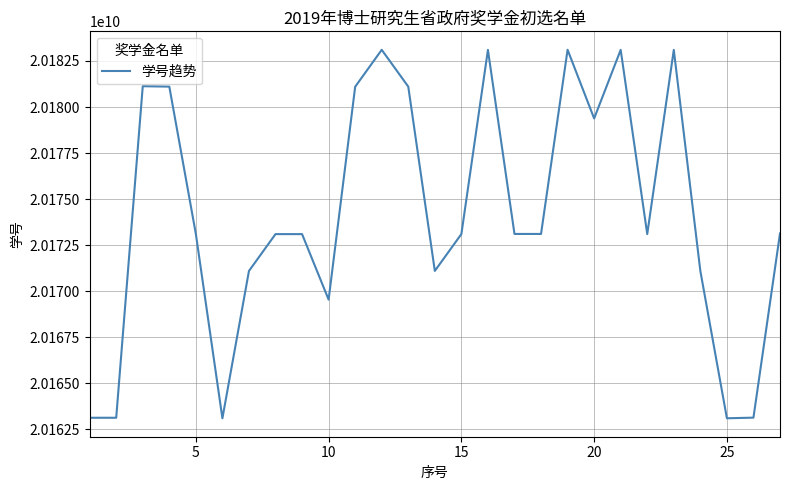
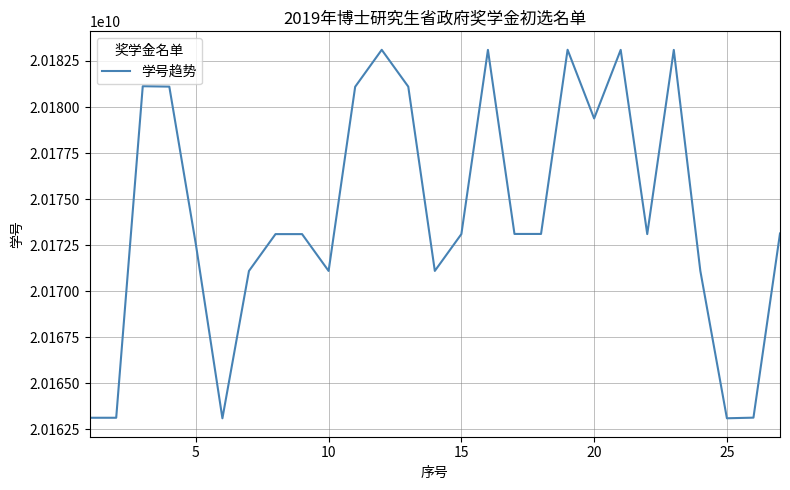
5: 20173100000 -> 20172500000
10: 20169500000 -> 20171100000
